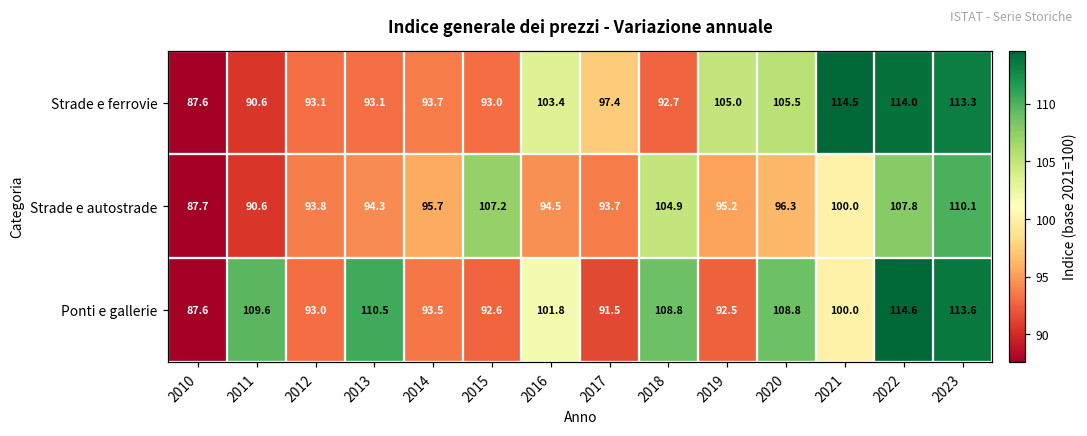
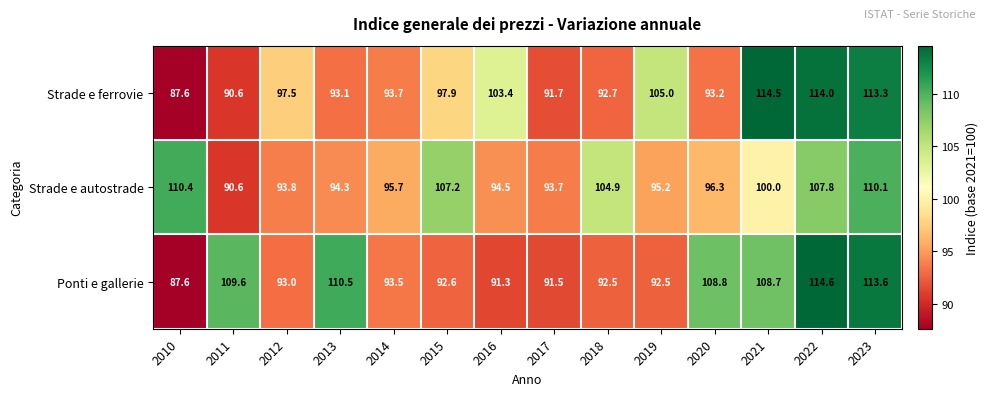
Strade e ferrovie, 2012: 93.1 -> 97.5
Strade e ferrovie, 2015: 93.0 -> 97.9
Strade e ferrovie, 2017: 97.4 -> 91.7
Strade e ferrovie, 2020: 105.5 -> 93.2
Strade e autostrade, 2010: 87.7 -> 110.4
Ponti e gallerie, 2016: 101.8 -> 91.3
Ponti e gallerie, 2018: 108.8 -> 92.5
Ponti e gallerie, 2021: 100.0 -> 108.7
